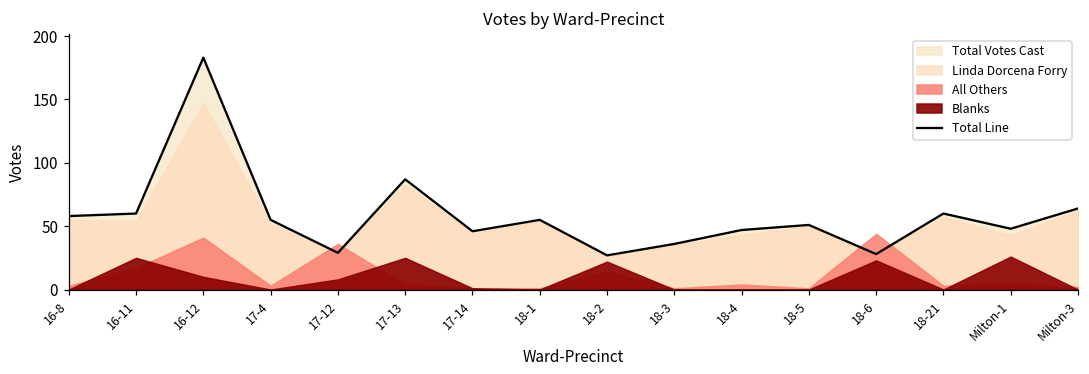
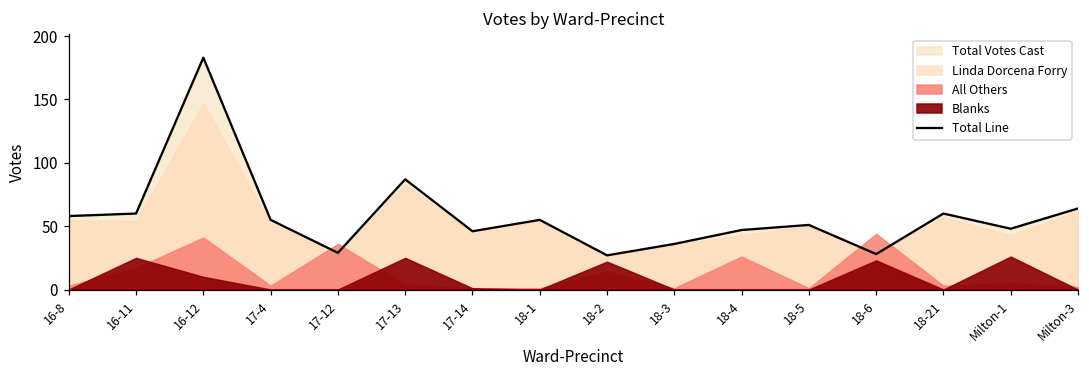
Blanks, 17-12: 8 -> 0
All Others, 18-4: 4 -> 26
